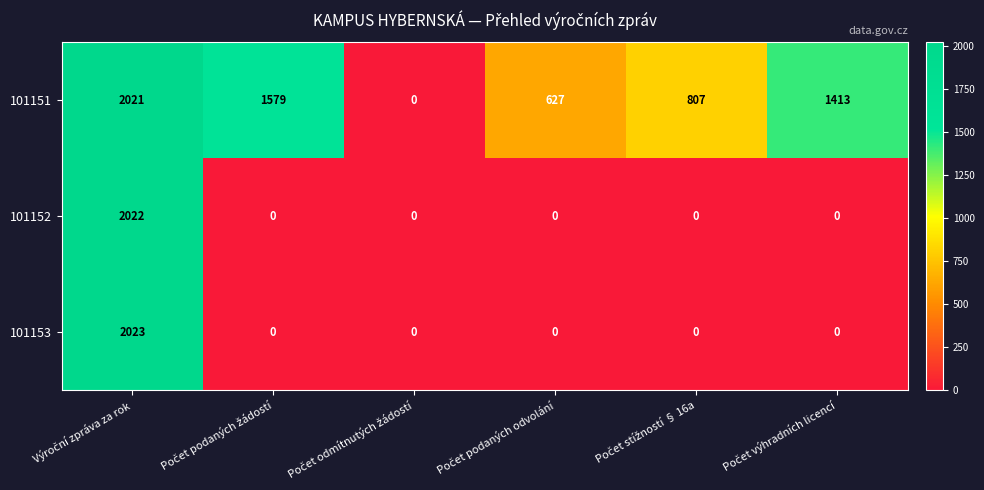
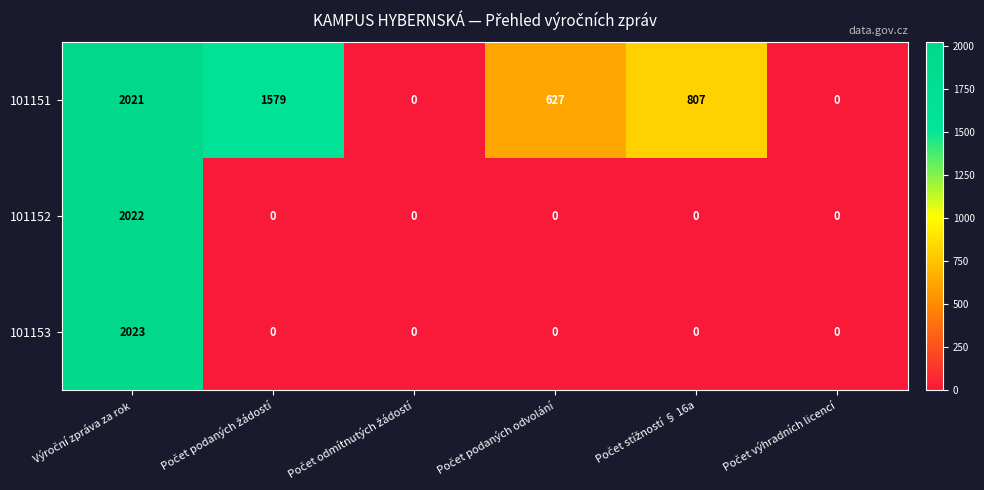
101151, Počet výhradních licencí: 1413 -> 0
